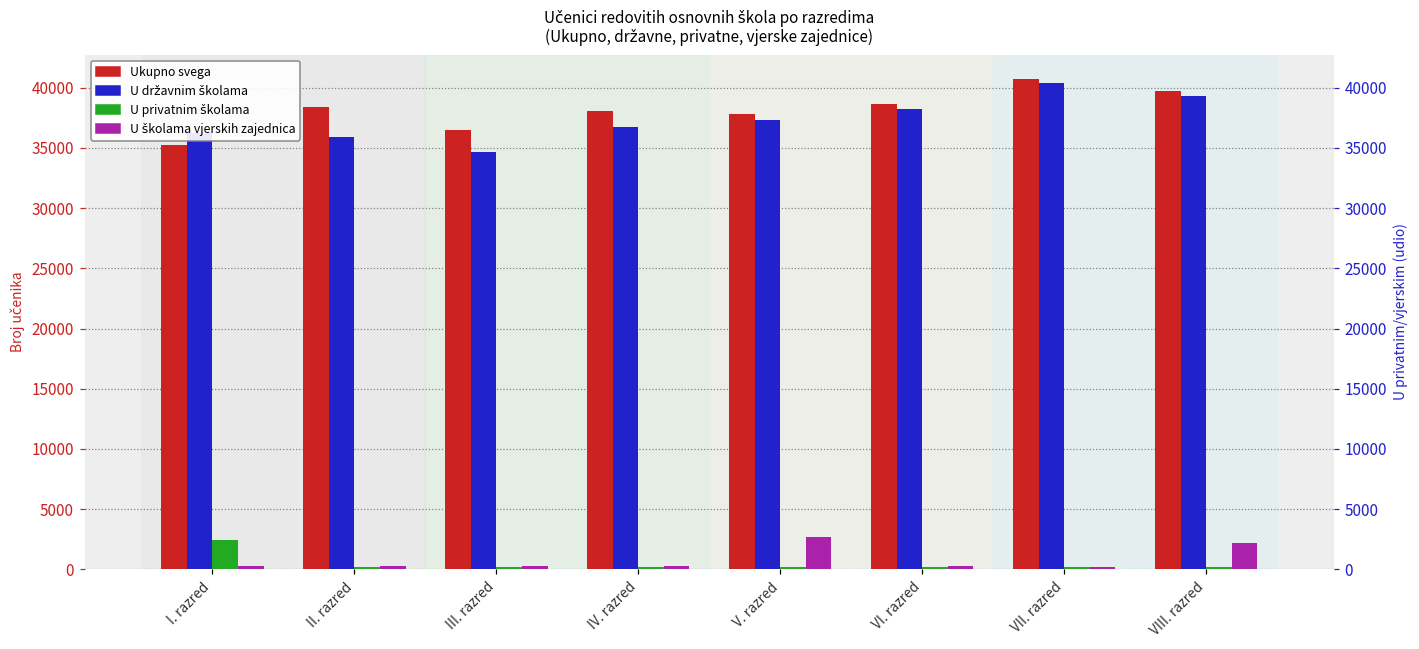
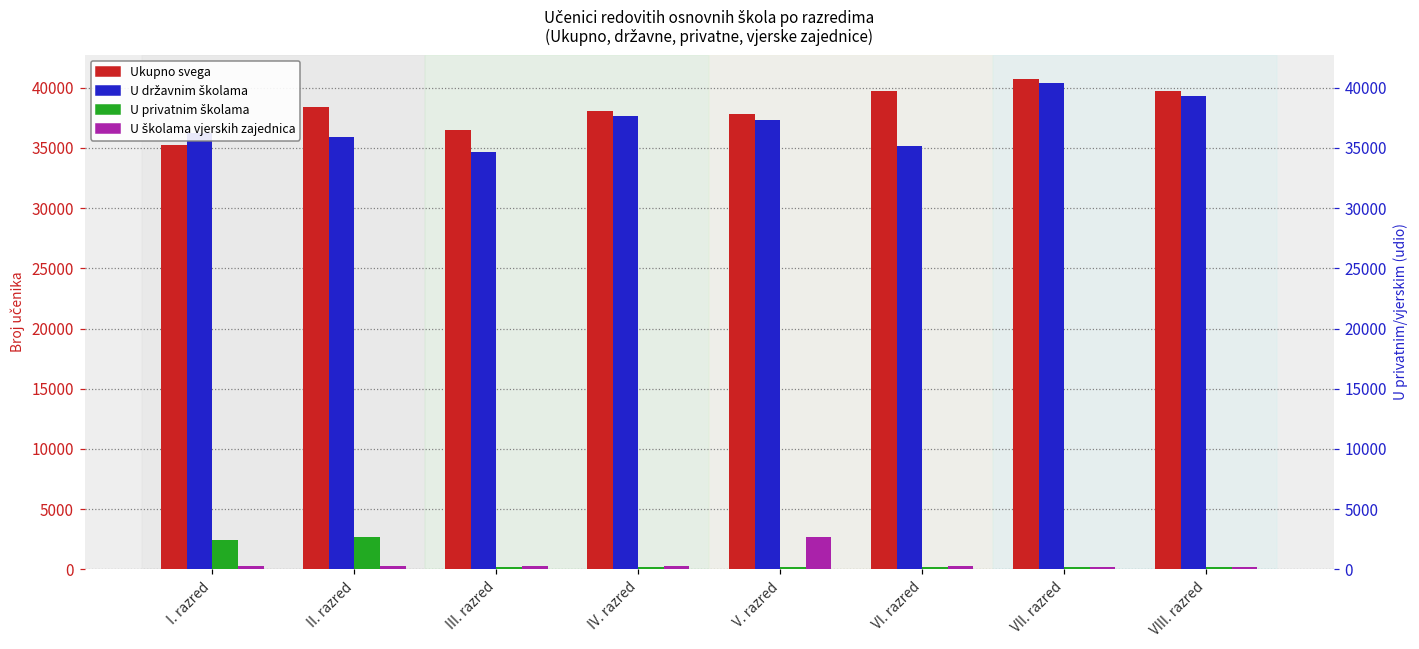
U privatnim školama, II. razred: 200 -> 2700
U državnim školama, IV. razred: 36700 -> 37700
Ukupno svega, VI. razred: 38700 -> 39800
U državnim školama, VI. razred: 38300 -> 35100
U školama vjerskih zajednica, VIII. razred: 2200 -> 200
